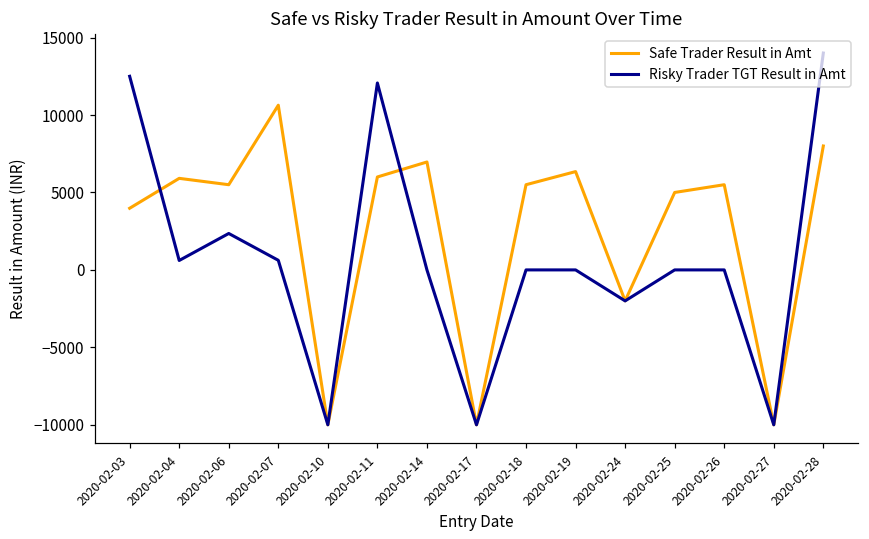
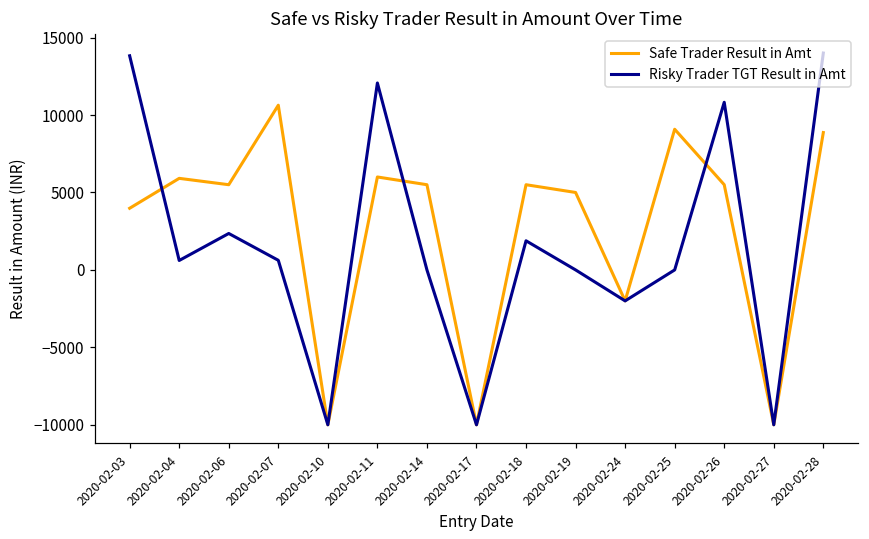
Risky Trader TGT Result in Amt, 2020-02-03: 12500 -> 13800
Safe Trader Result in Amt, 2020-02-14: 7000 -> 5500
Risky Trader TGT Result in Amt, 2020-02-18: 0 -> 1900
Safe Trader Result in Amt, 2020-02-19: 6300 -> 5000
Safe Trader Result in Amt, 2020-02-25: 5000 -> 9100
Risky Trader TGT Result in Amt, 2020-02-26: 0 -> 10800
Safe Trader Result in Amt, 2020-02-28: 8000 -> 8900
